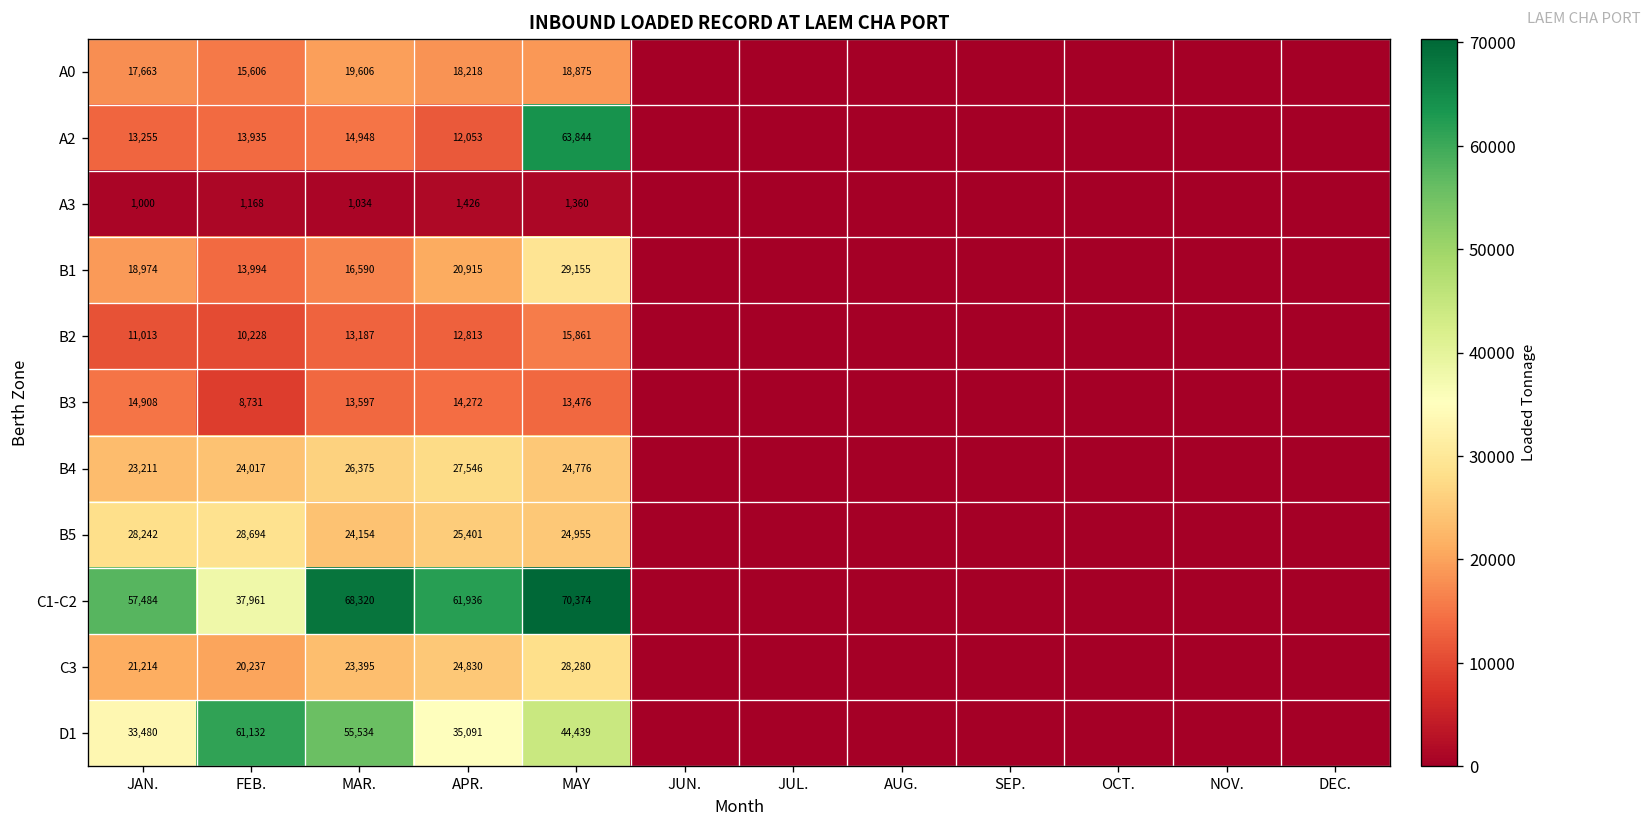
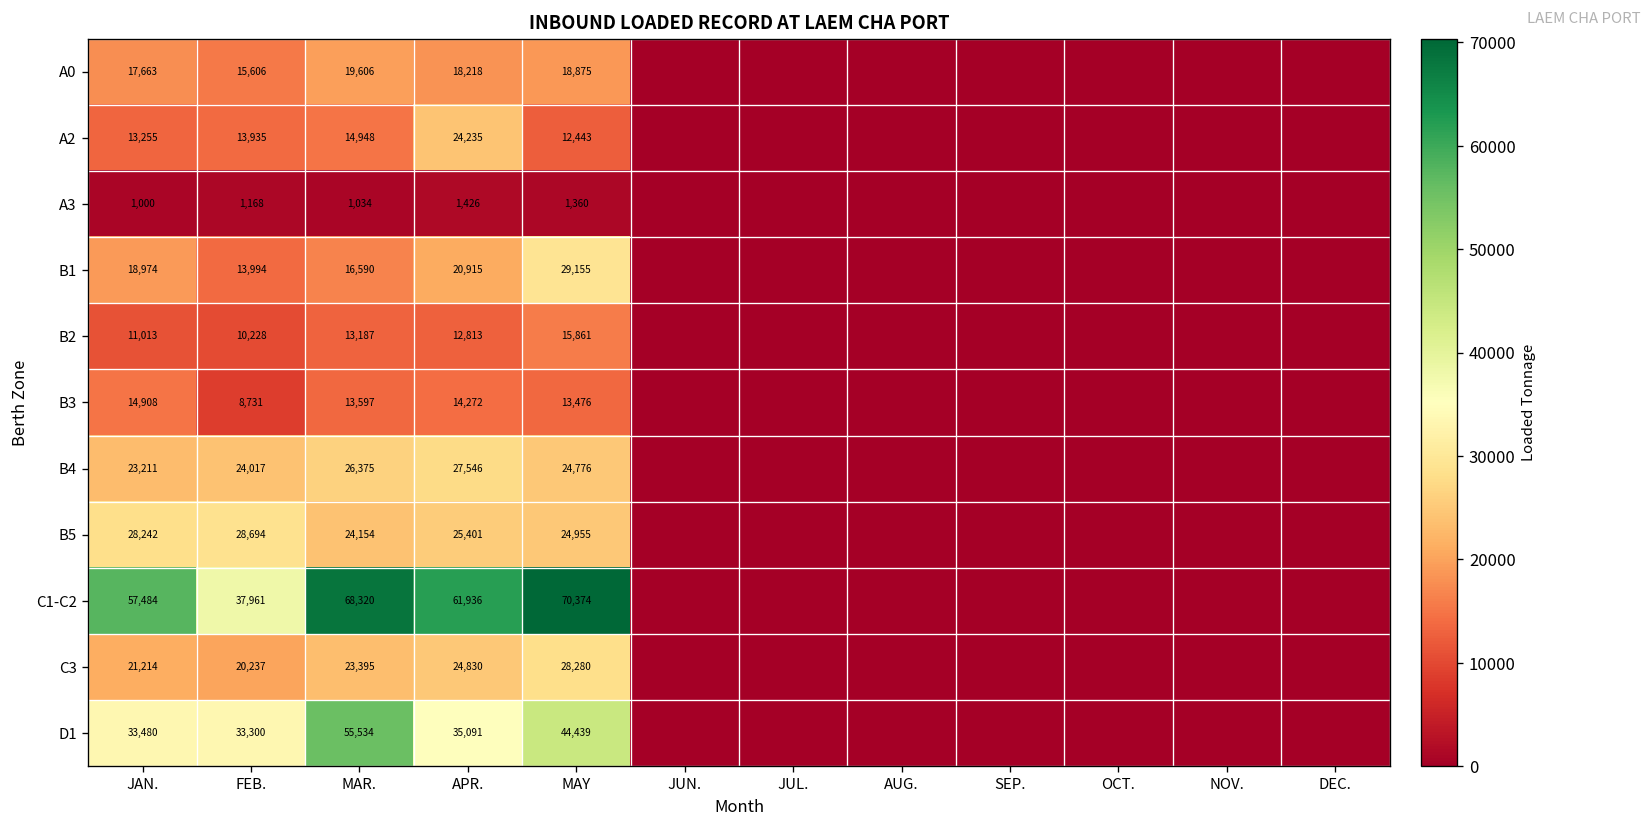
A2, APR.: 12,053 -> 24,235
A2, MAY: 63,844 -> 12,443
D1, FEB.: 61,132 -> 33,300
